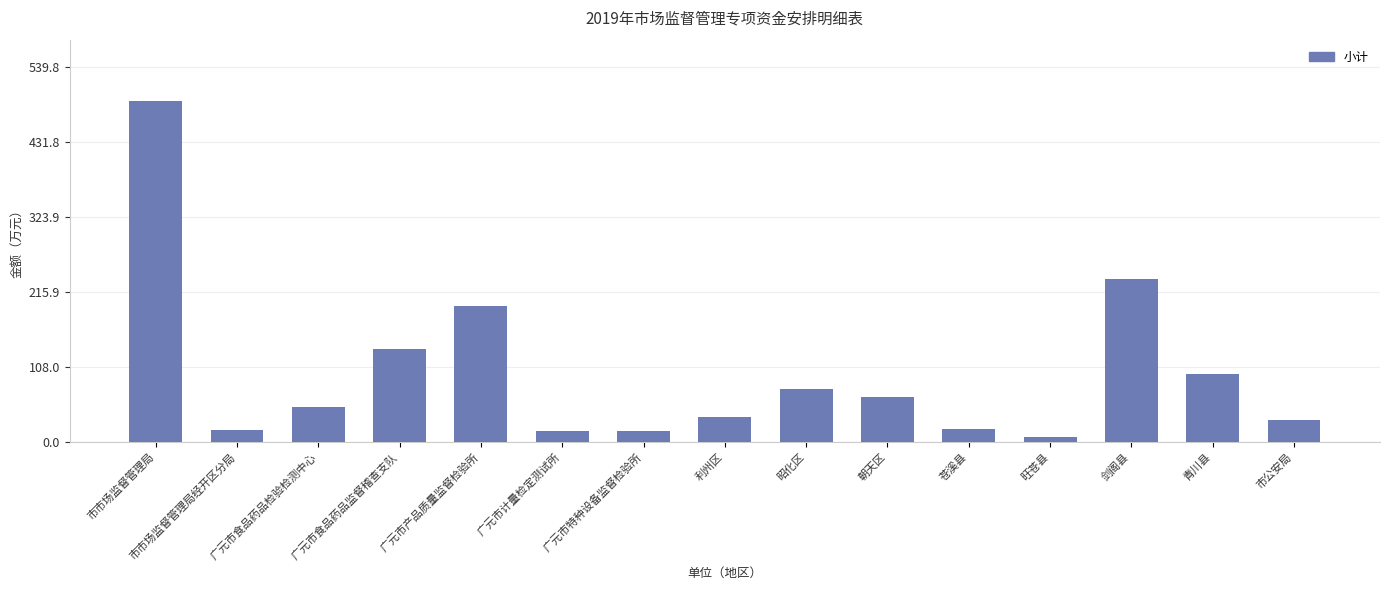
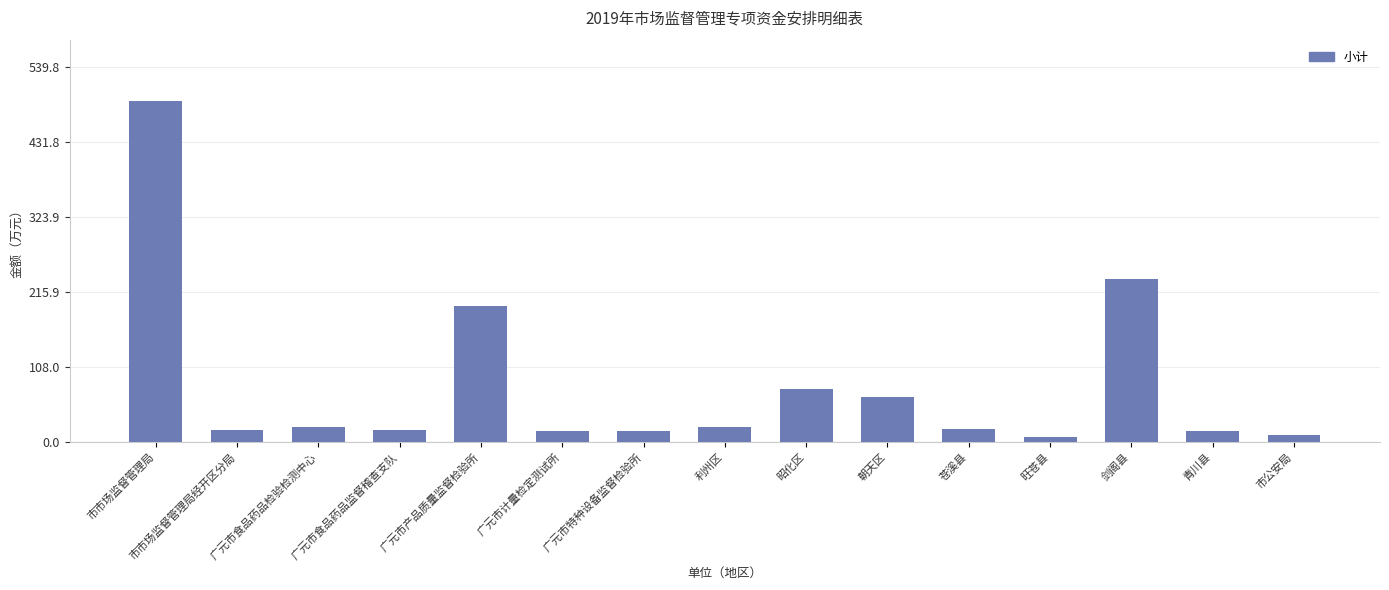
广元市食品药品检验检测中心: 50 -> 20
广元市食品药品监督稽查支队: 130 -> 20
利州区: 40 -> 20
青川县: 100 -> 20
市公安局: 30 -> 10
